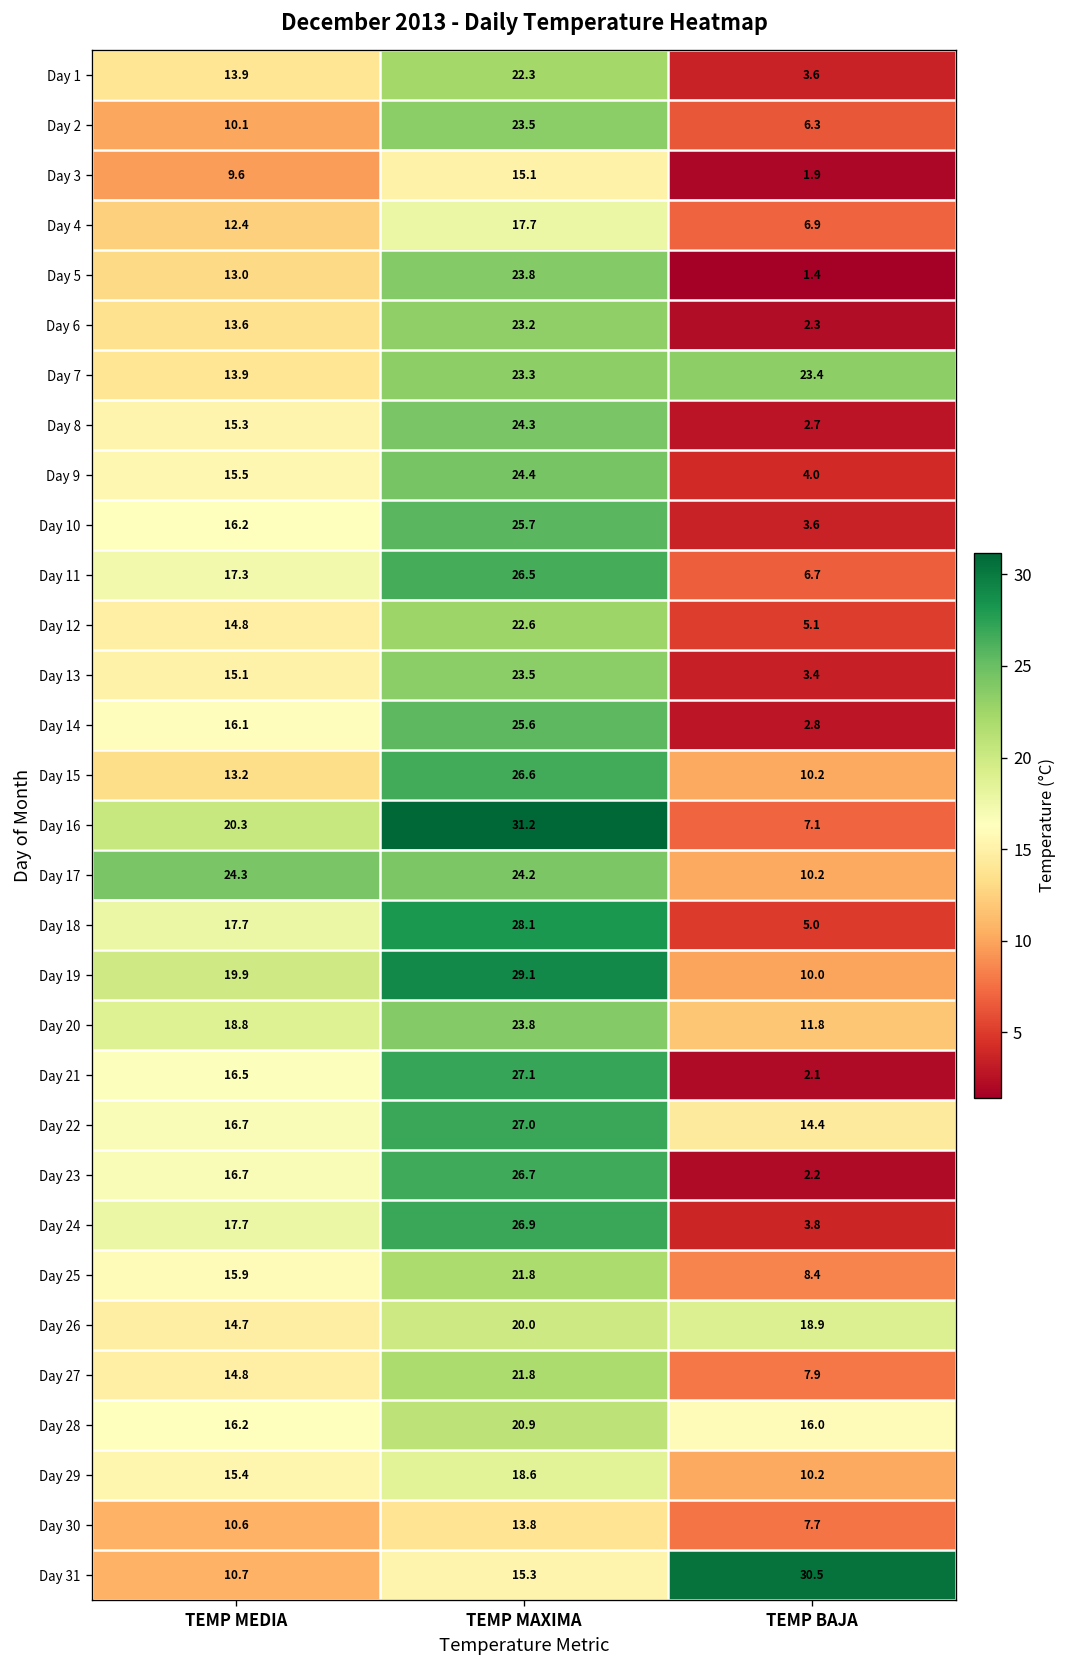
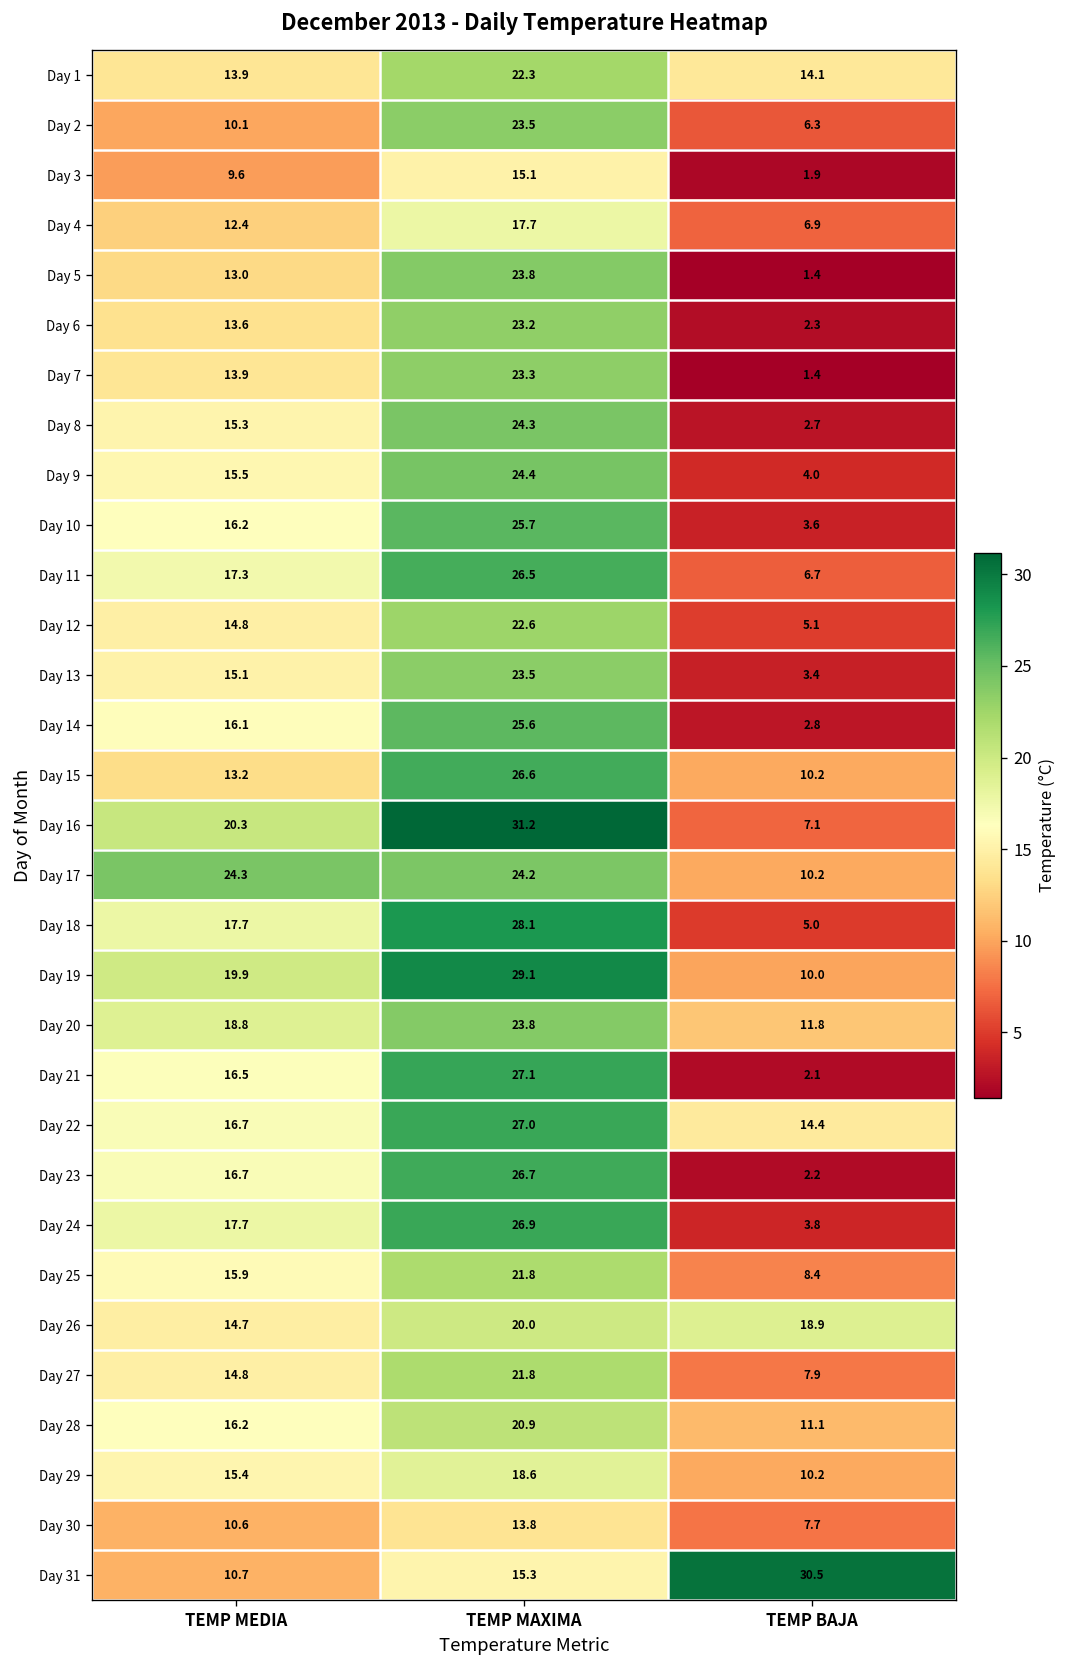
Day 1, TEMP BAJA: 3.6 -> 14.1
Day 7, TEMP BAJA: 23.4 -> 1.4
Day 28, TEMP BAJA: 16.0 -> 11.1
